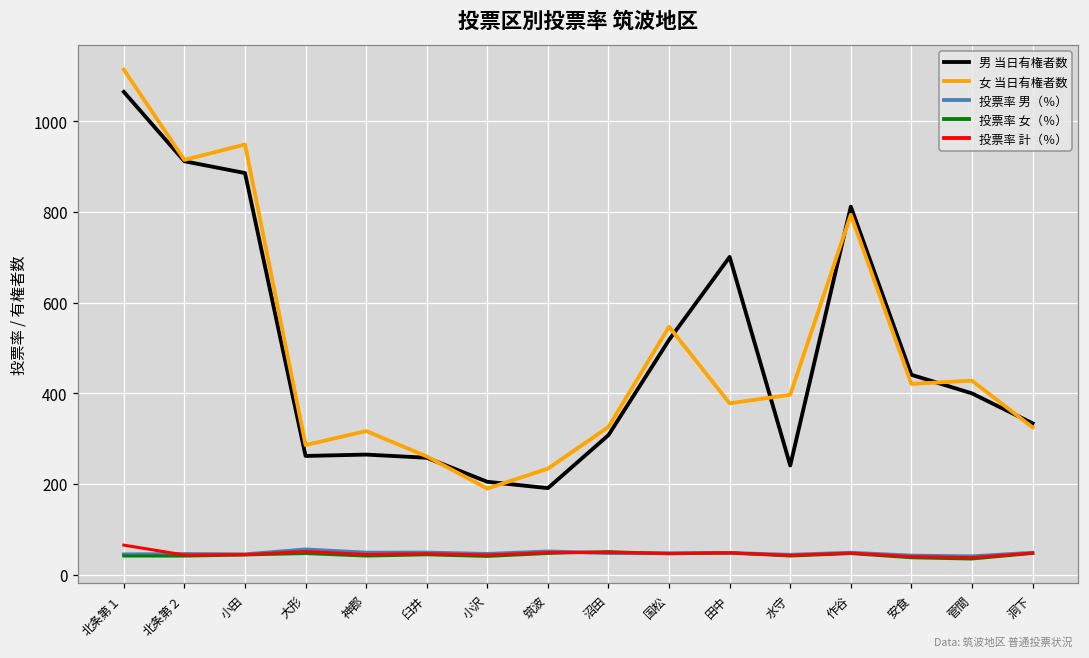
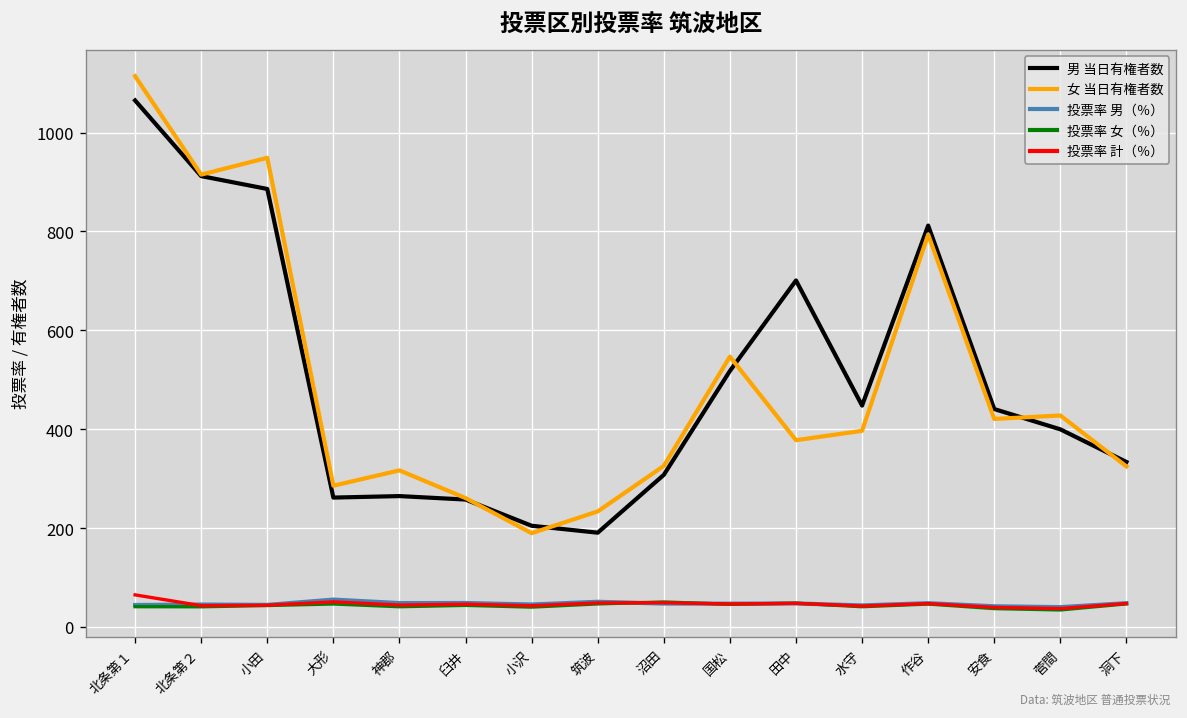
男 当日有権者数, 水守: 240 -> 450
